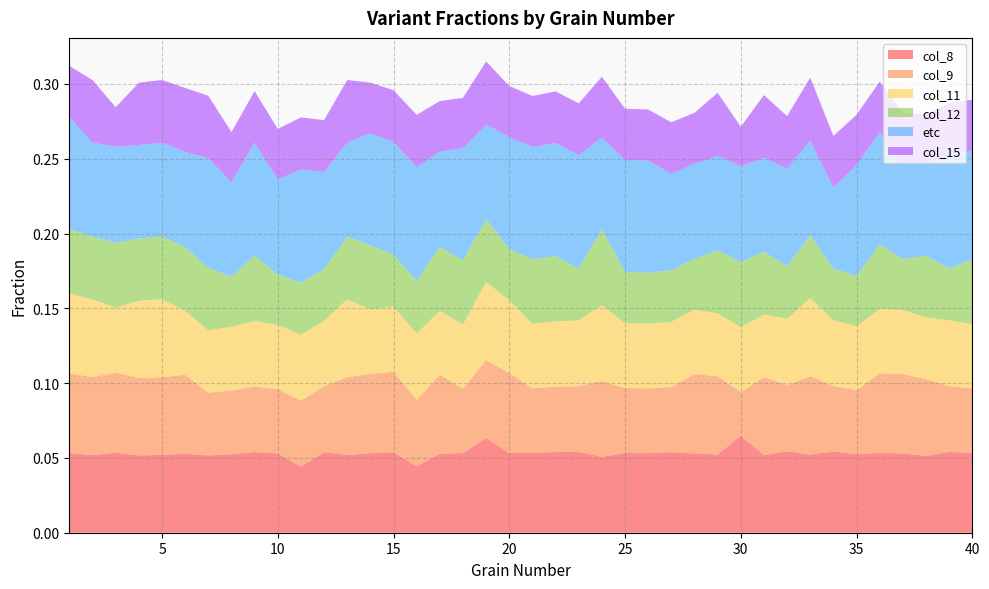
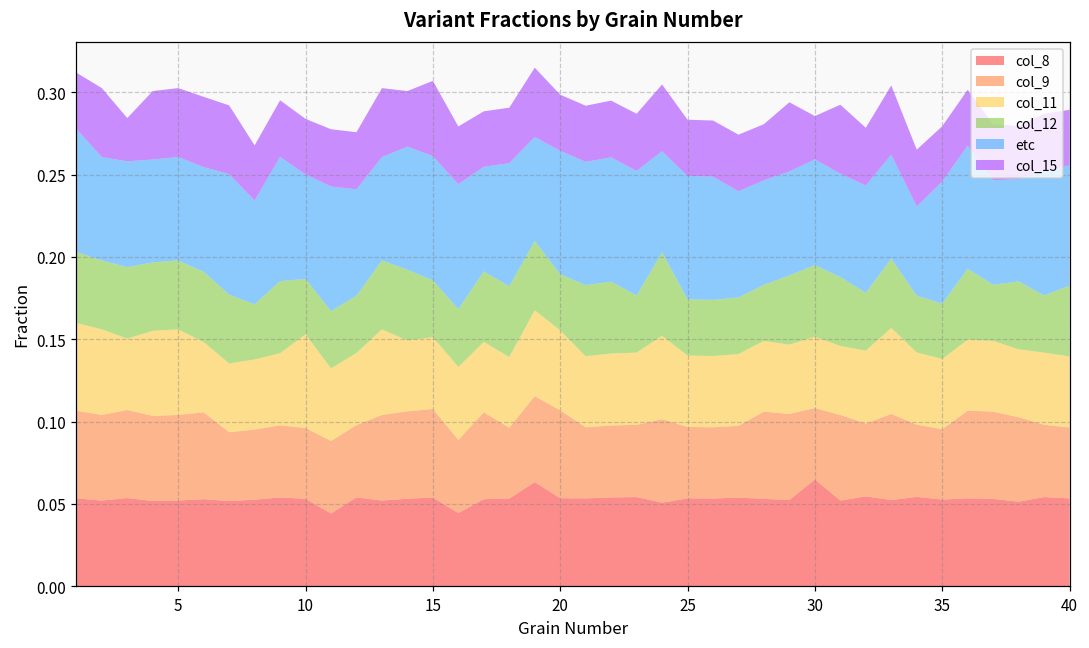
col_11, 10: 0.043 -> 0.057
col_15, 15: 0.034 -> 0.046
col_9, 30: 0.029 -> 0.043
